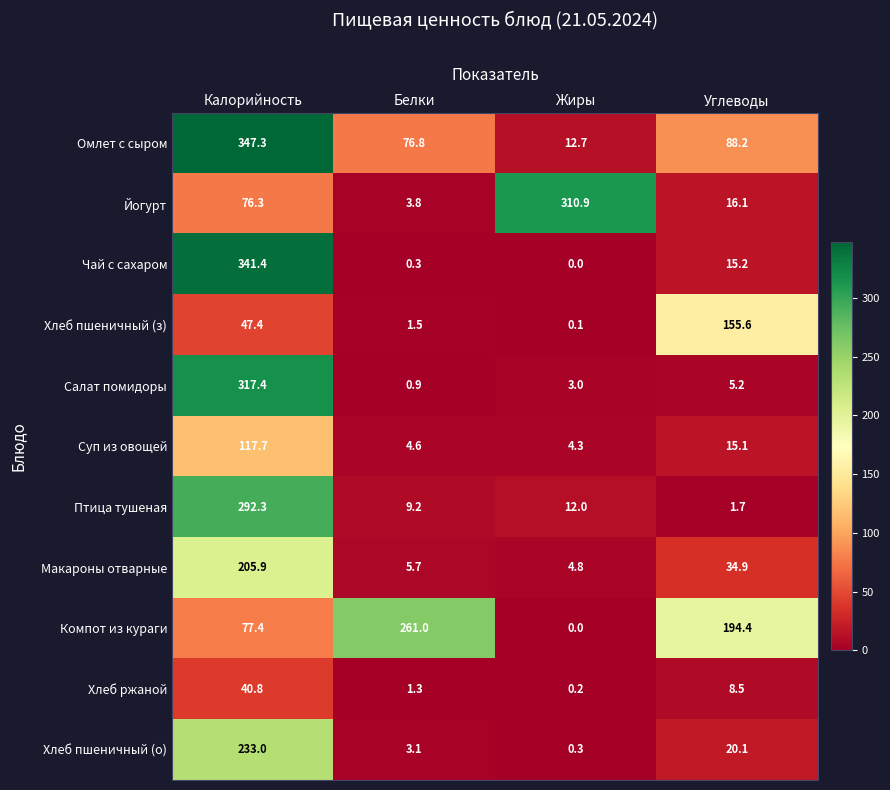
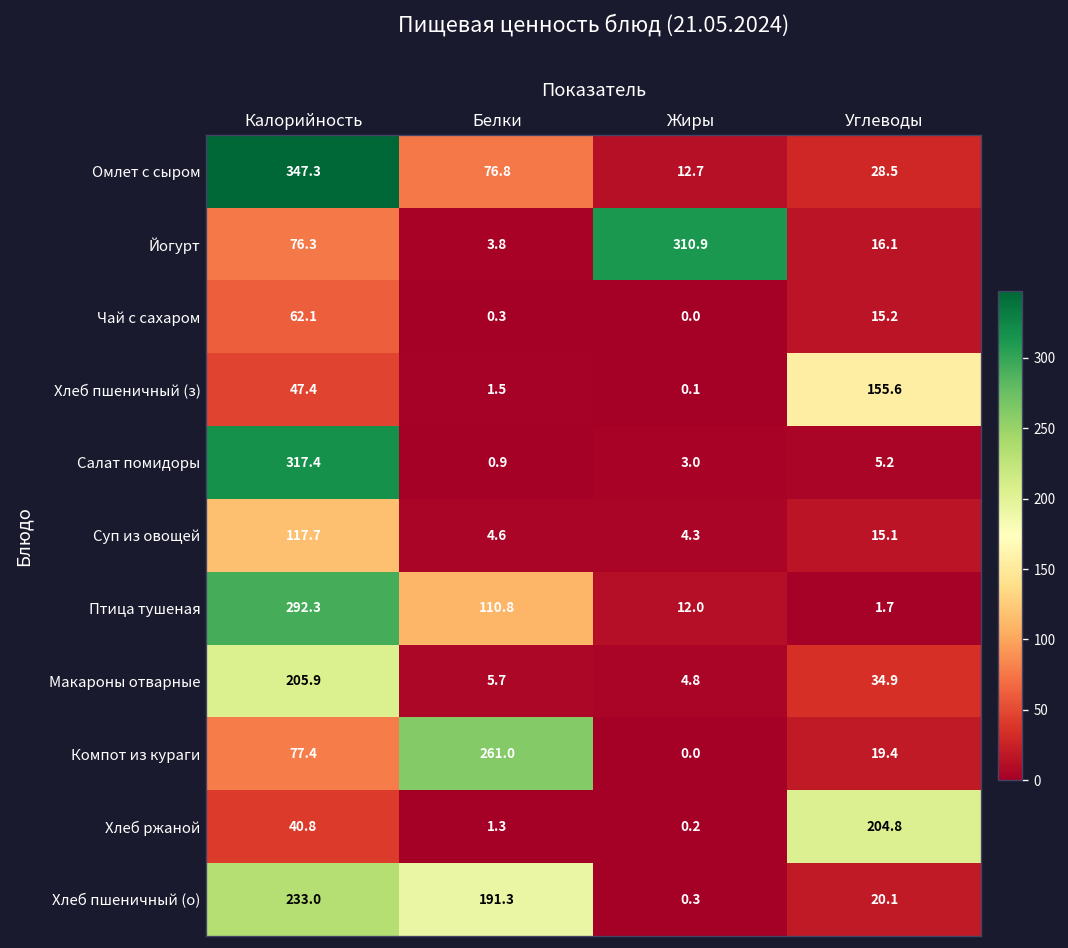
Омлет с сыром, Углеводы: 88.2 -> 28.5
Чай с сахаром, Калорийность: 341.4 -> 62.1
Птица тушеная, Белки: 9.2 -> 110.8
Компот из кураги, Углеводы: 194.4 -> 19.4
Хлеб ржаной, Углеводы: 8.5 -> 204.8
Хлеб пшеничный (о), Белки: 3.1 -> 191.3
